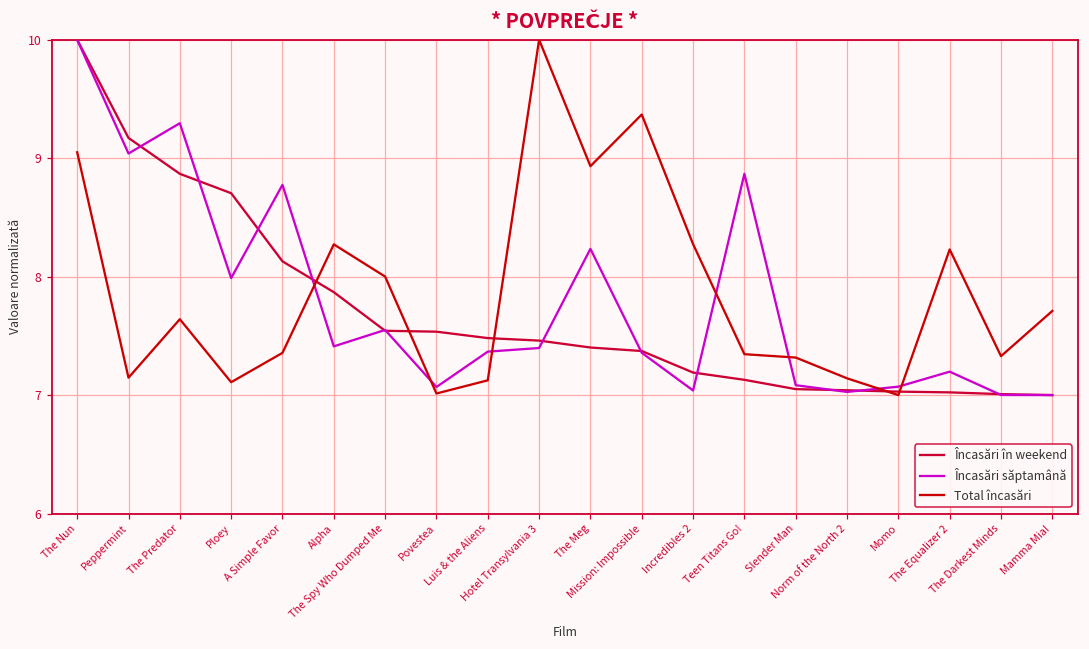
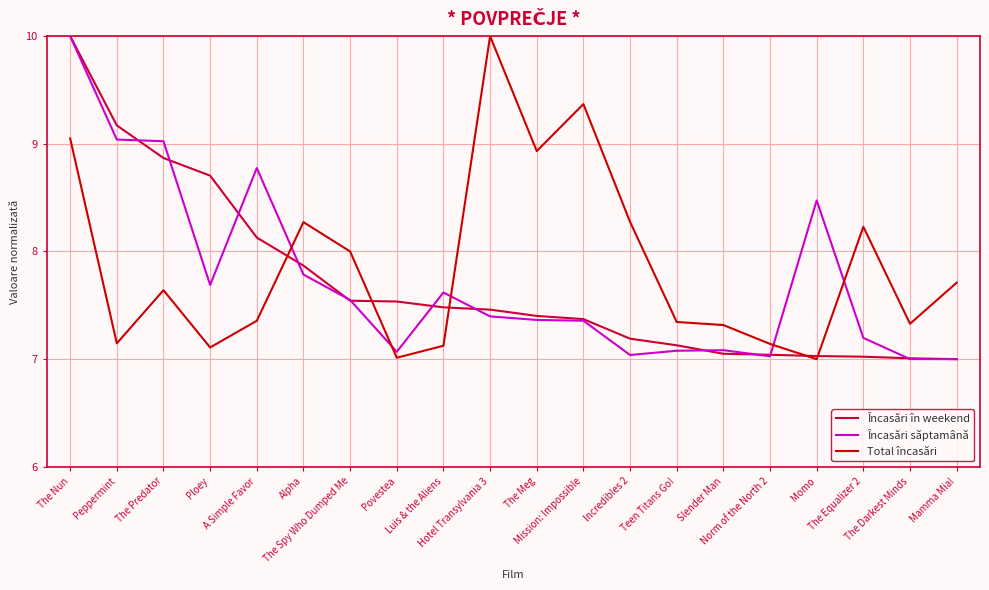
Încasări săptamână, The Predator: 9.30 -> 9.02
Încasări săptamână, Ploey: 7.99 -> 7.69
Încasări săptamână, Alpha: 7.41 -> 7.79
Încasări săptamână, Luis & the Aliens: 7.37 -> 7.62
Încasări săptamână, The Meg: 8.23 -> 7.36
Încasări săptamână, Teen Titans Go!: 8.87 -> 7.08
Încasări săptamână, Momo: 7.07 -> 8.47
